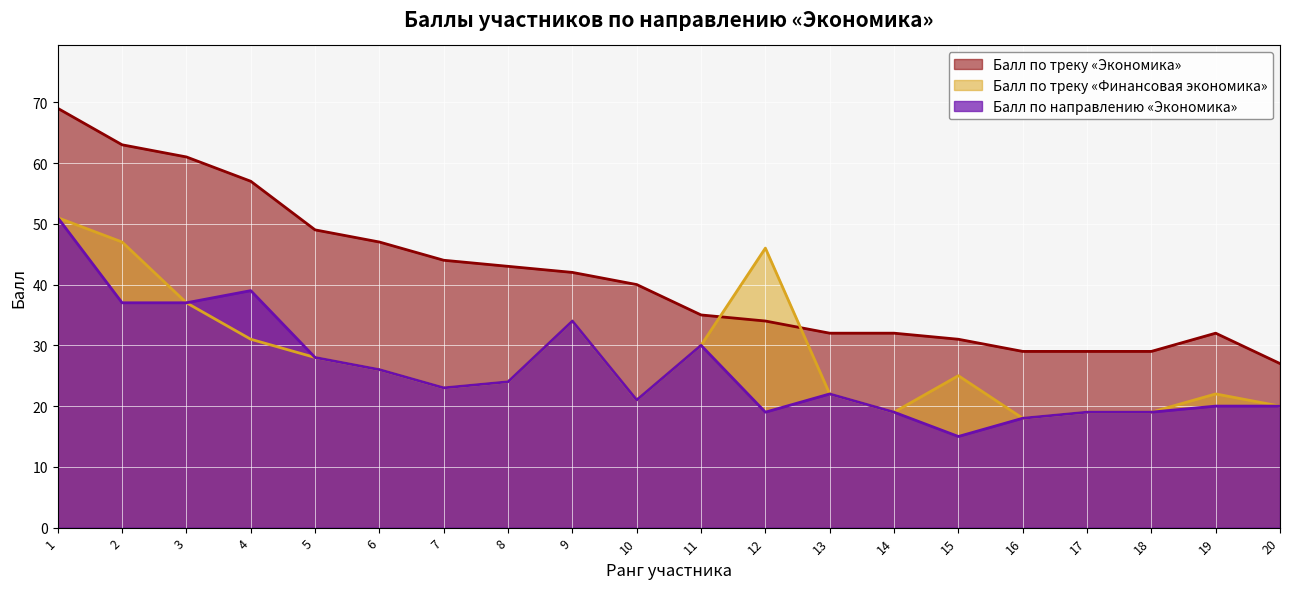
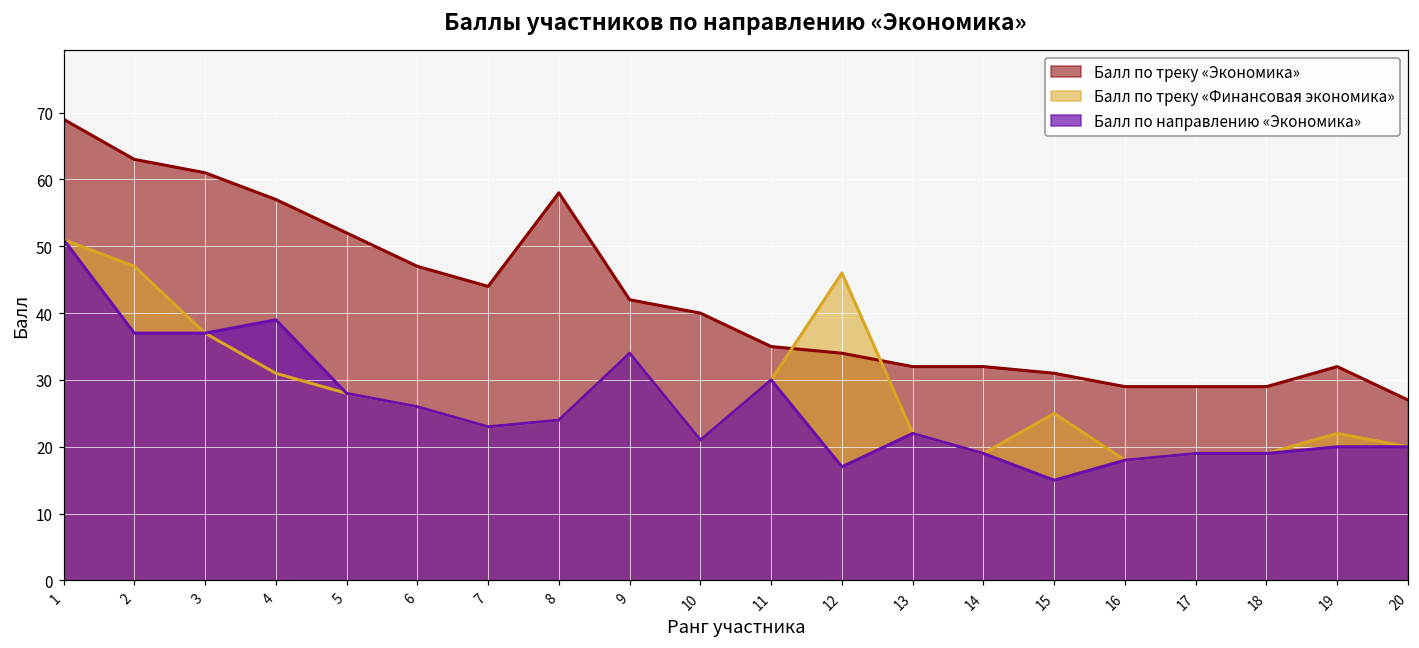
Балл по треку «Экономика», 5: 49 -> 52
Балл по треку «Экономика», 8: 43 -> 58
Балл по направлению «Экономика», 12: 19 -> 17
